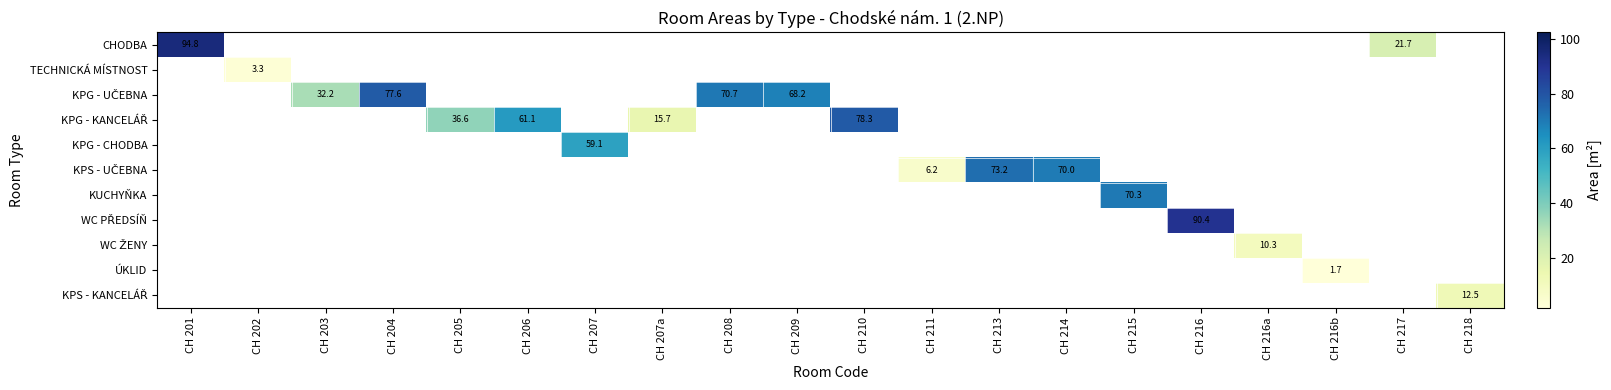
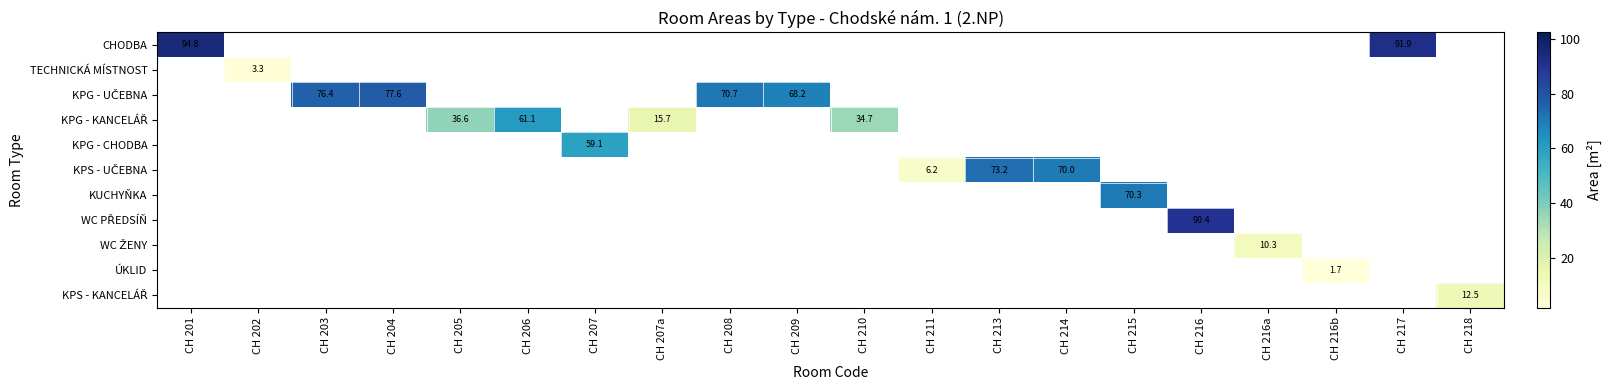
CHODBA, CH 217: 21.7 -> 91.9
KPG - UČEBNA, CH 203: 32.2 -> 76.4
KPG - KANCELÁŘ, CH 210: 78.3 -> 34.7
